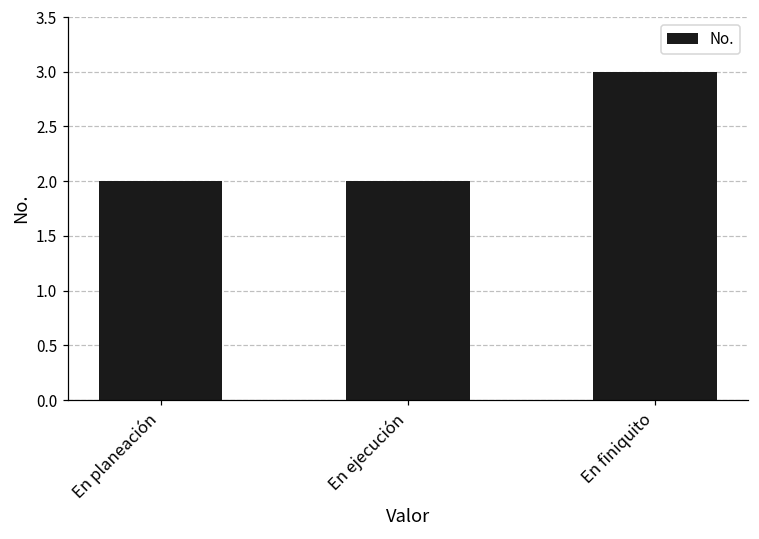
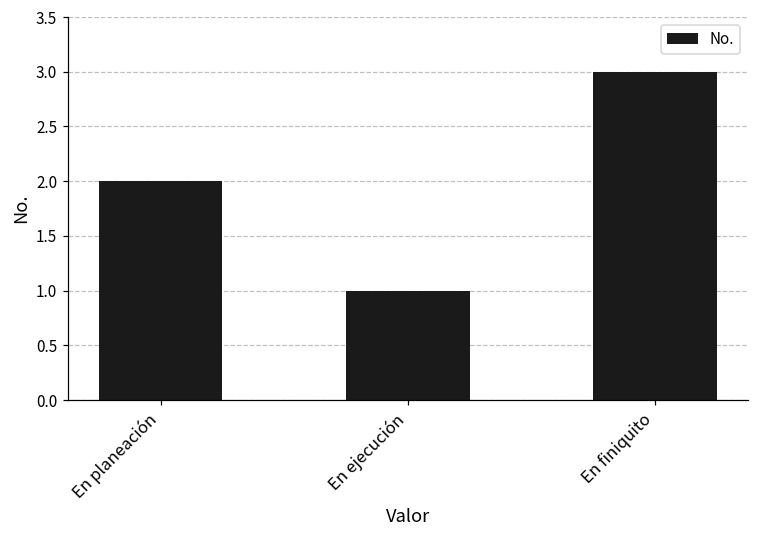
En ejecución: 2 -> 1
